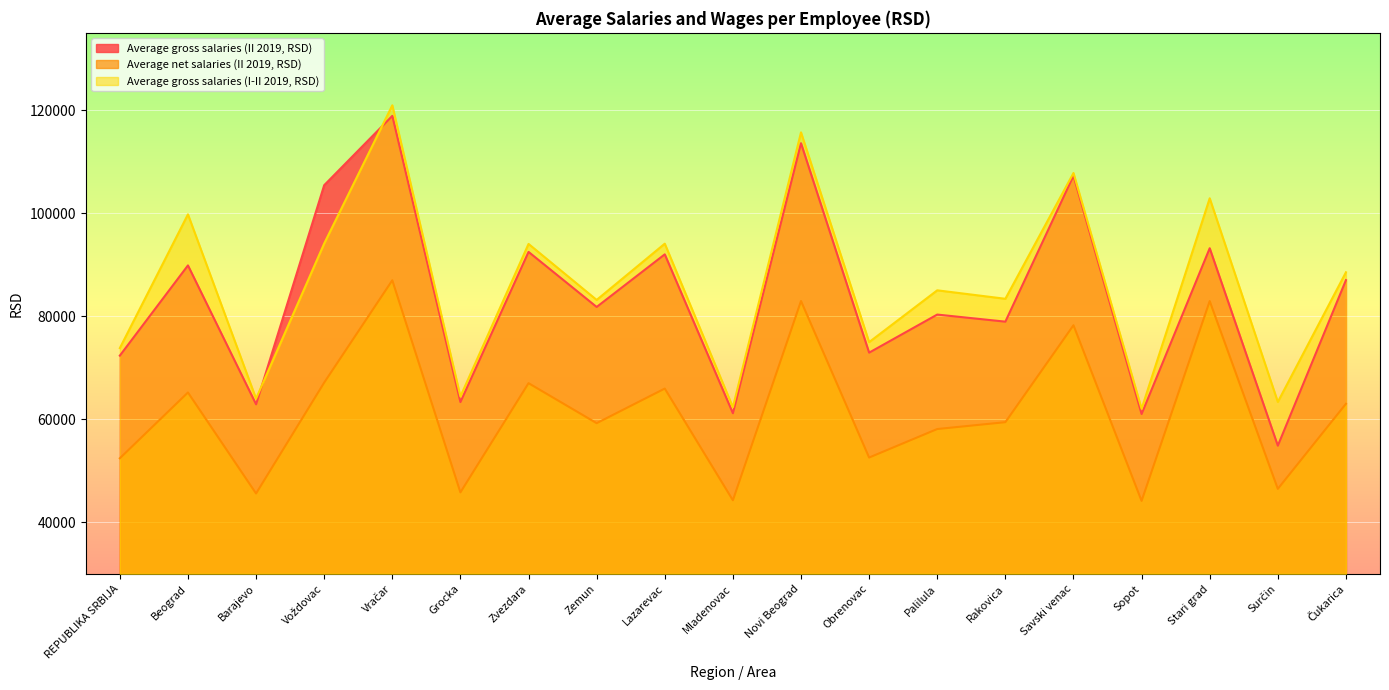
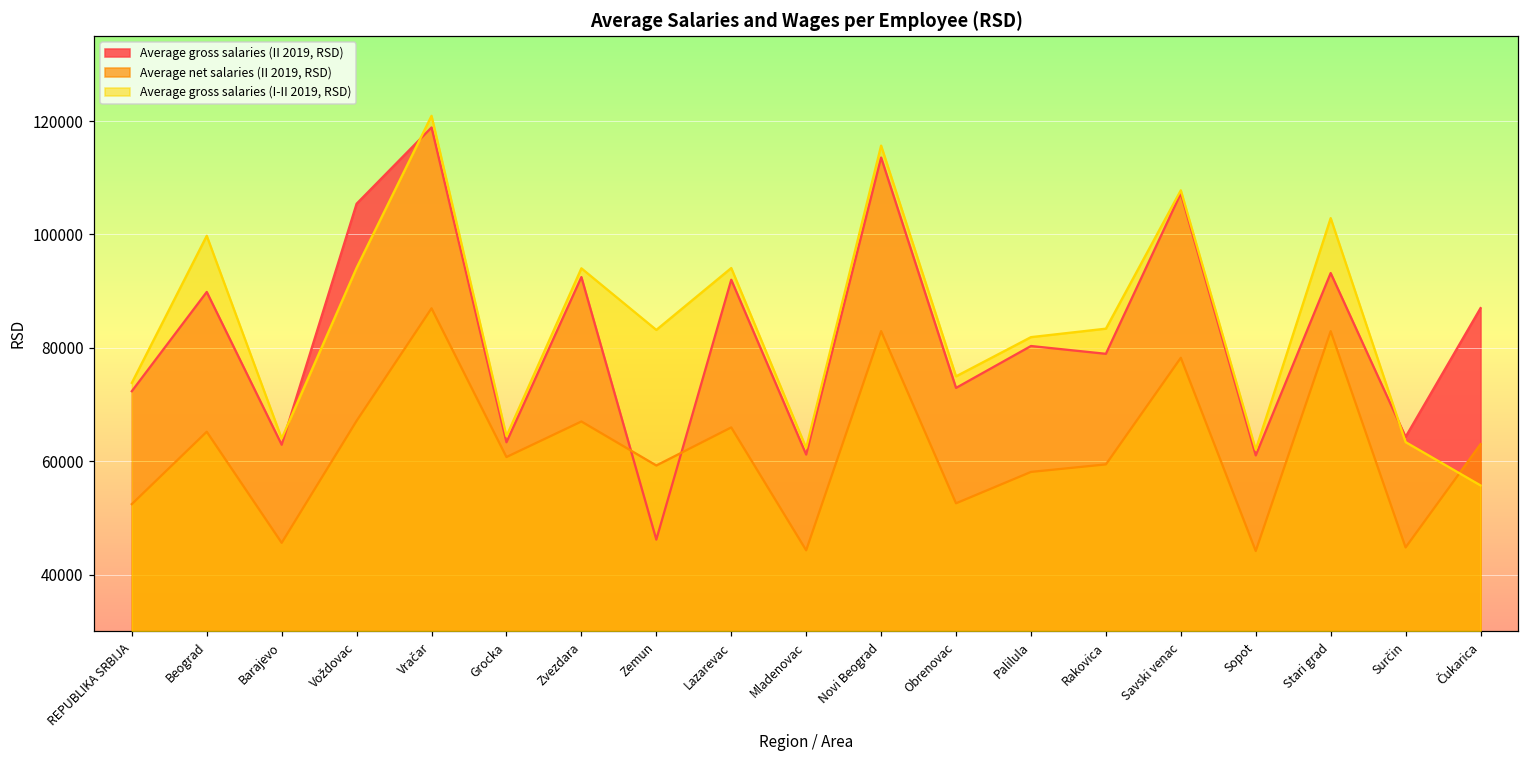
Average net salaries (II 2019, RSD), Grocka: 46000 -> 61000
Average gross salaries (II 2019, RSD), Zemun: 82000 -> 46000
Average gross salaries (I-II 2019, RSD), Palilula: 85000 -> 82000
Average gross salaries (II 2019, RSD), Surčin: 55000 -> 64000
Average net salaries (II 2019, RSD), Surčin: 46000 -> 45000
Average gross salaries (I-II 2019, RSD), Čukarica: 89000 -> 56000
